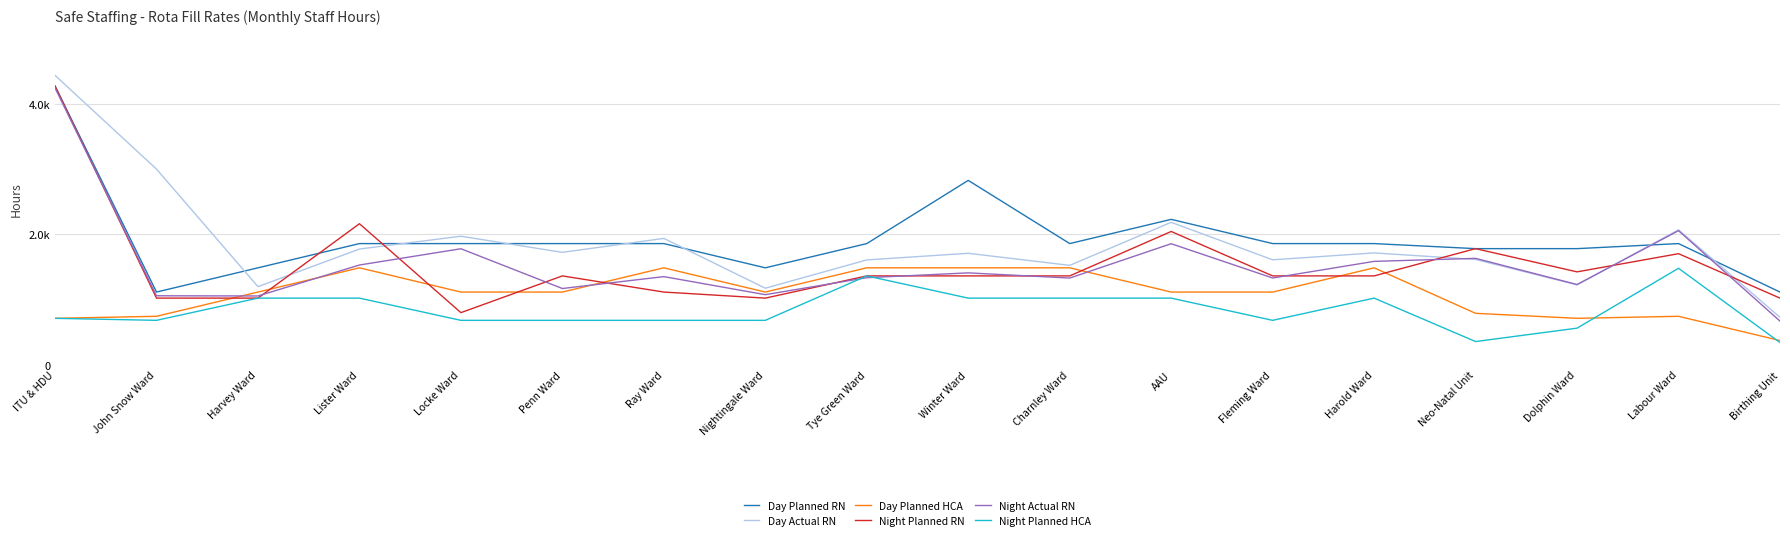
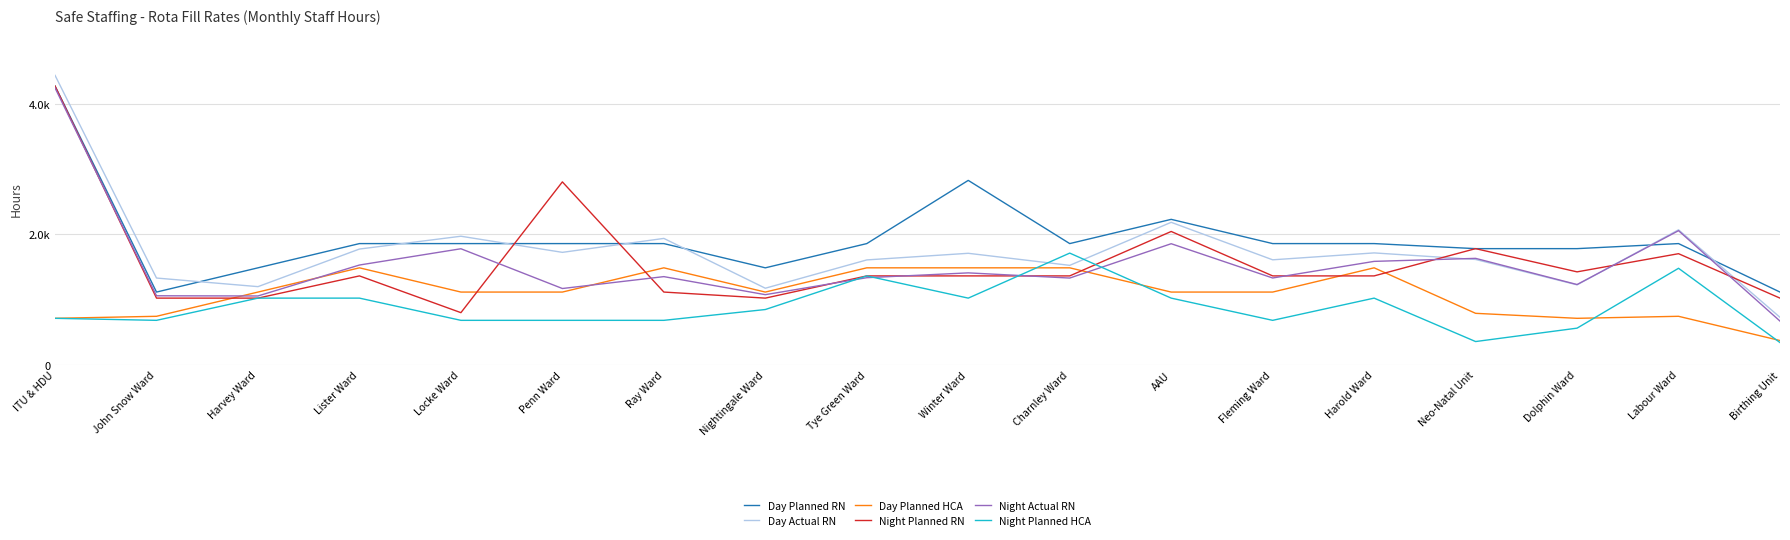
Day Actual RN, John Snow Ward: 3000 -> 1300
Night Planned RN, Lister Ward: 2200 -> 1400
Night Planned RN, Penn Ward: 1400 -> 2800
Night Planned HCA, Nightingale Ward: 700 -> 800
Night Planned HCA, Charnley Ward: 1000 -> 1700
